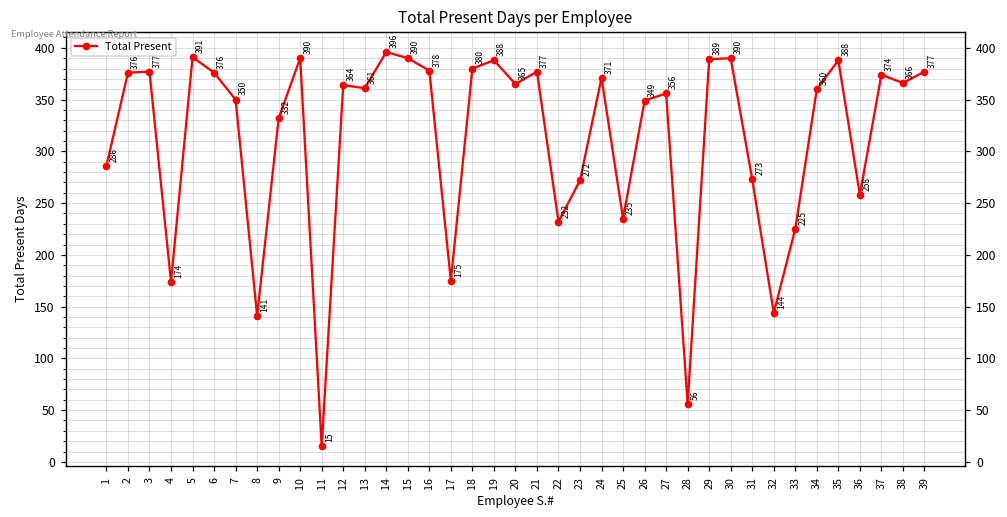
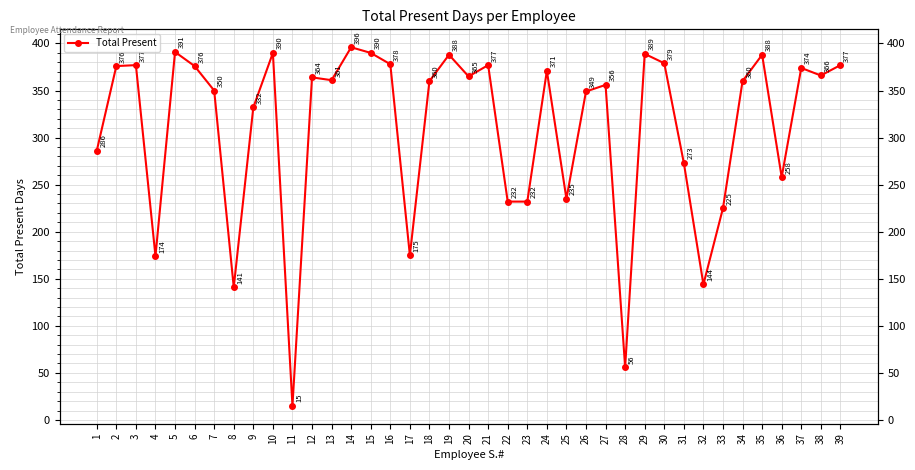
18: 380 -> 360
23: 272 -> 232
30: 390 -> 379
